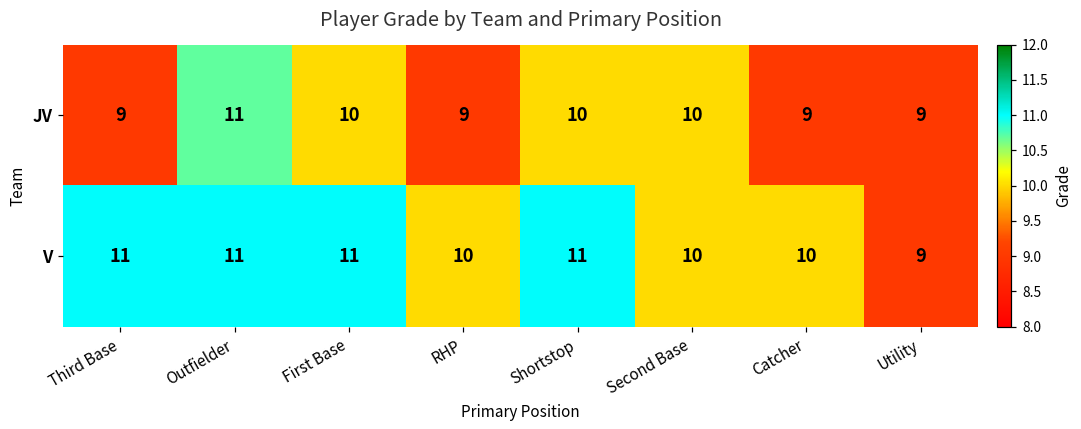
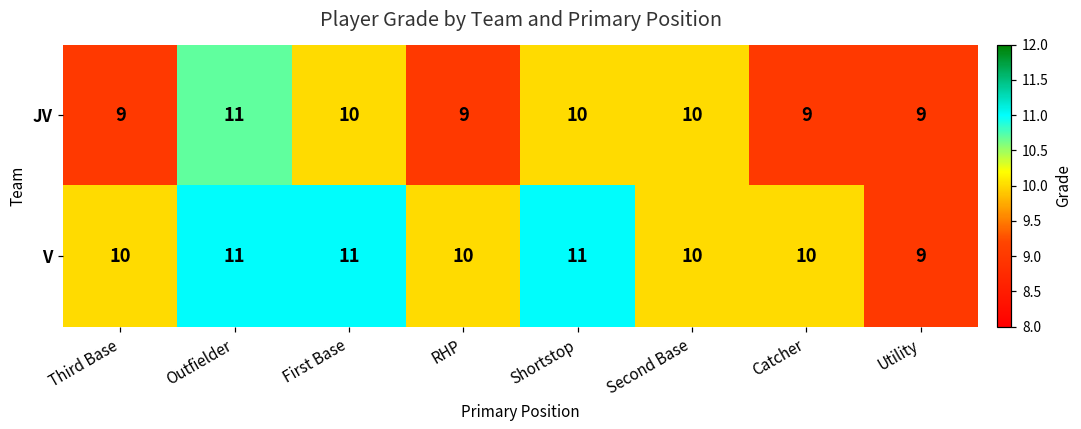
V, Third Base: 11 -> 10
